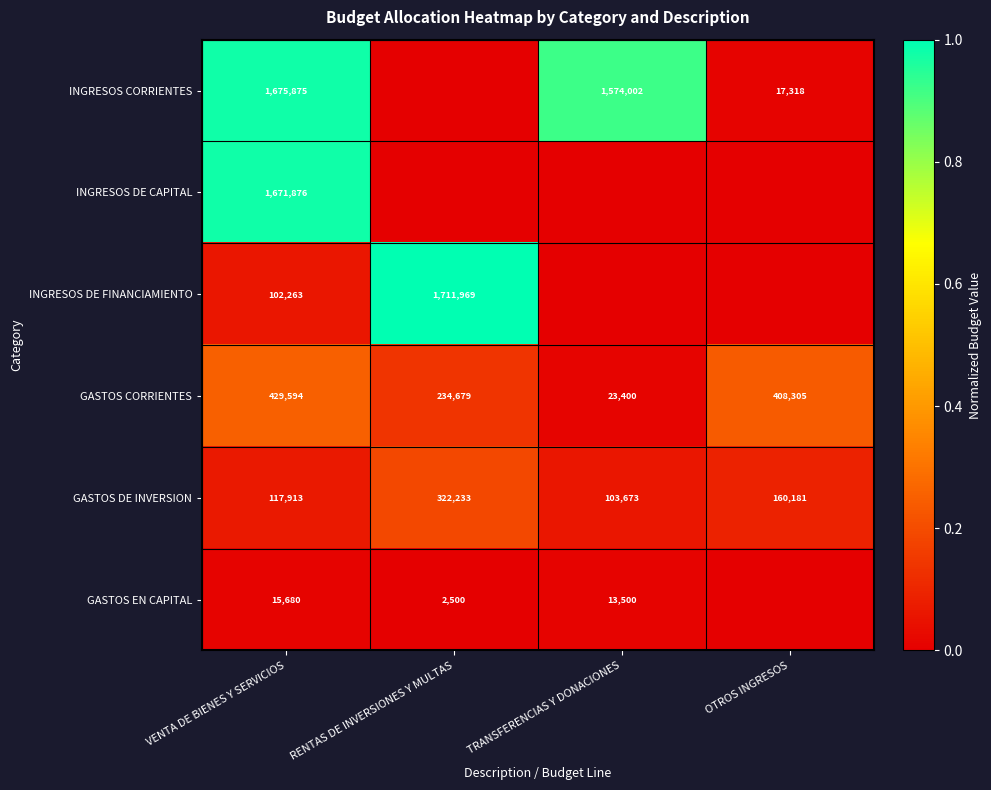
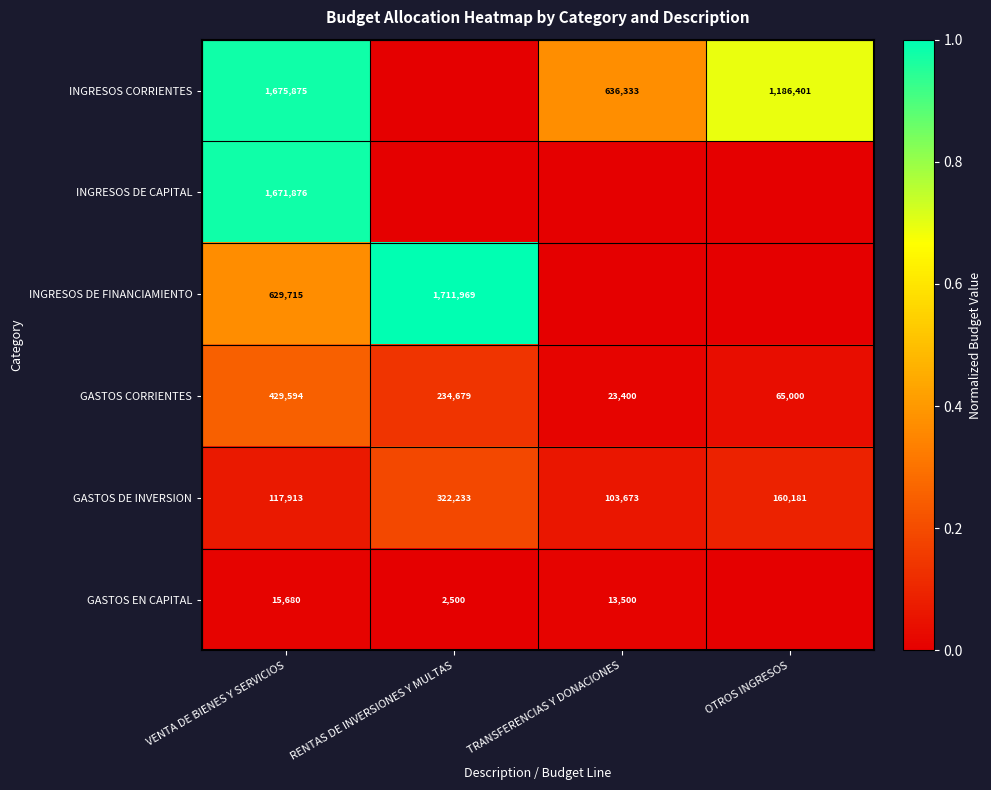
INGRESOS CORRIENTES, TRANSFERENCIAS Y DONACIONES: 1,574,002 -> 636,333
INGRESOS CORRIENTES, OTROS INGRESOS: 17,318 -> 1,186,401
INGRESOS DE FINANCIAMIENTO, VENTA DE BIENES Y SERVICIOS: 102,263 -> 629,715
GASTOS CORRIENTES, OTROS INGRESOS: 408,305 -> 65,000
